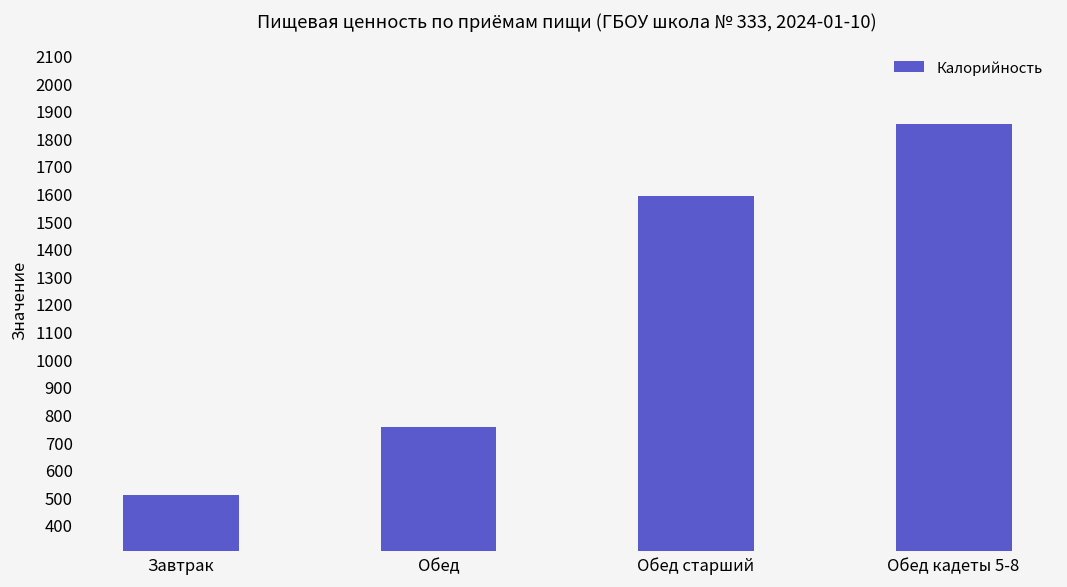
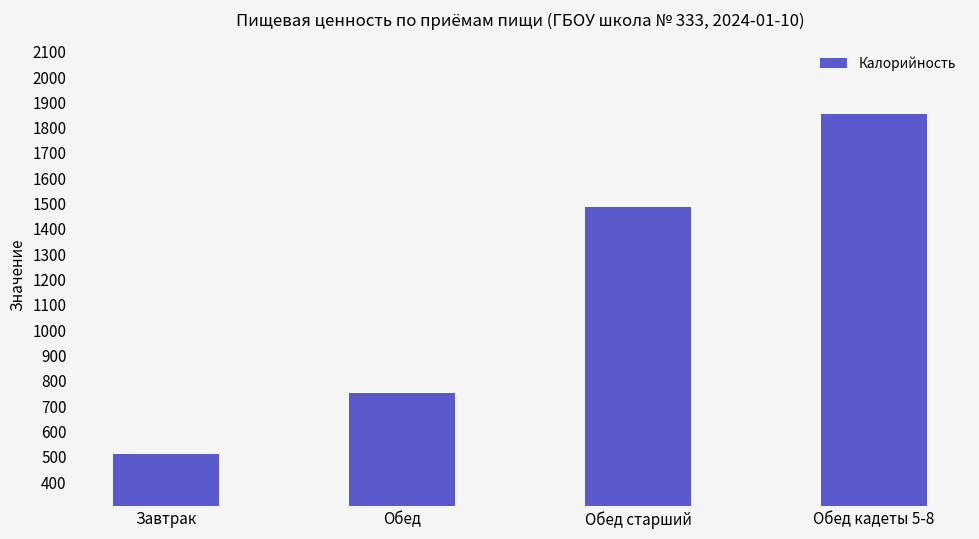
Обед старший: 1590 -> 1490
